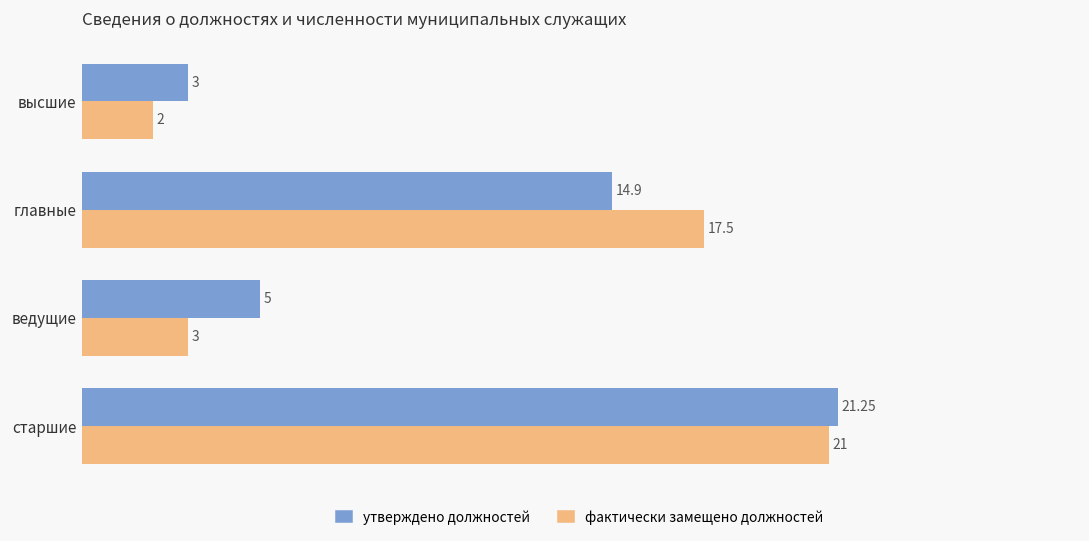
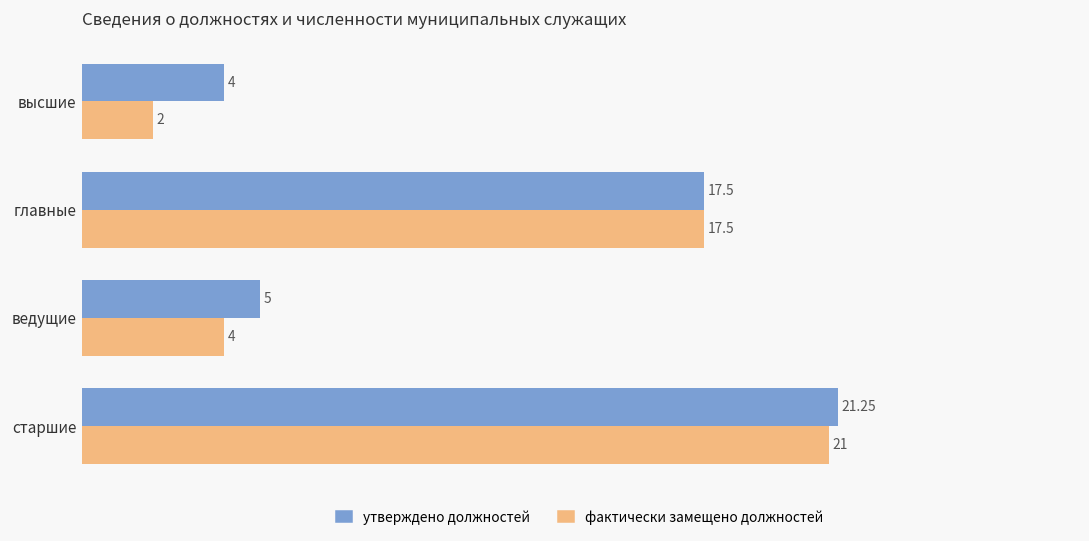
утверждено должностей, высшие: 3 -> 4
утверждено должностей, главные: 14.9 -> 17.5
фактически замещено должностей, ведущие: 3 -> 4
